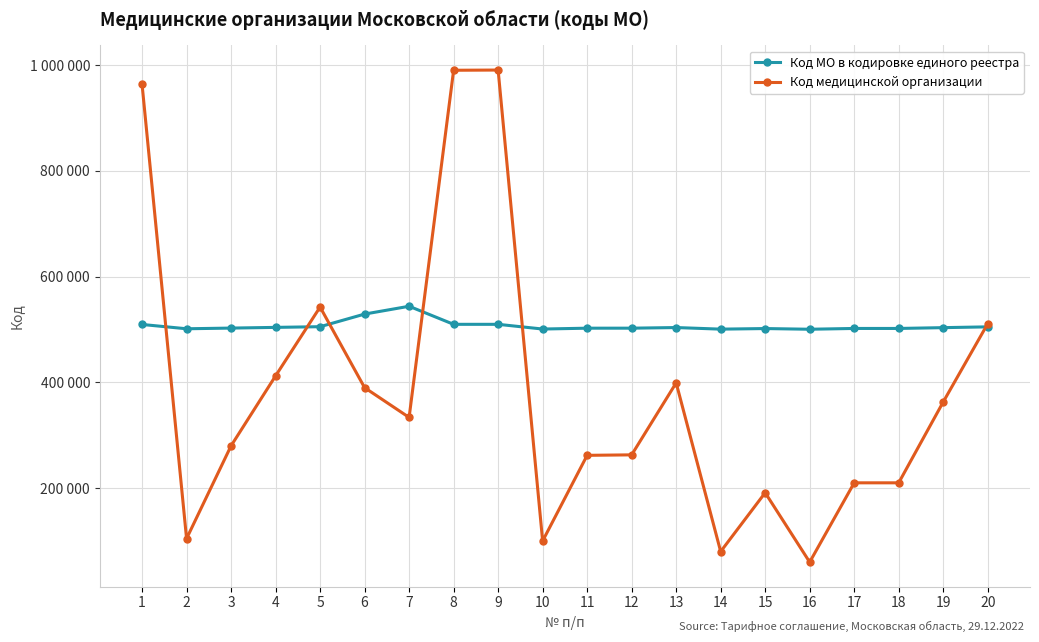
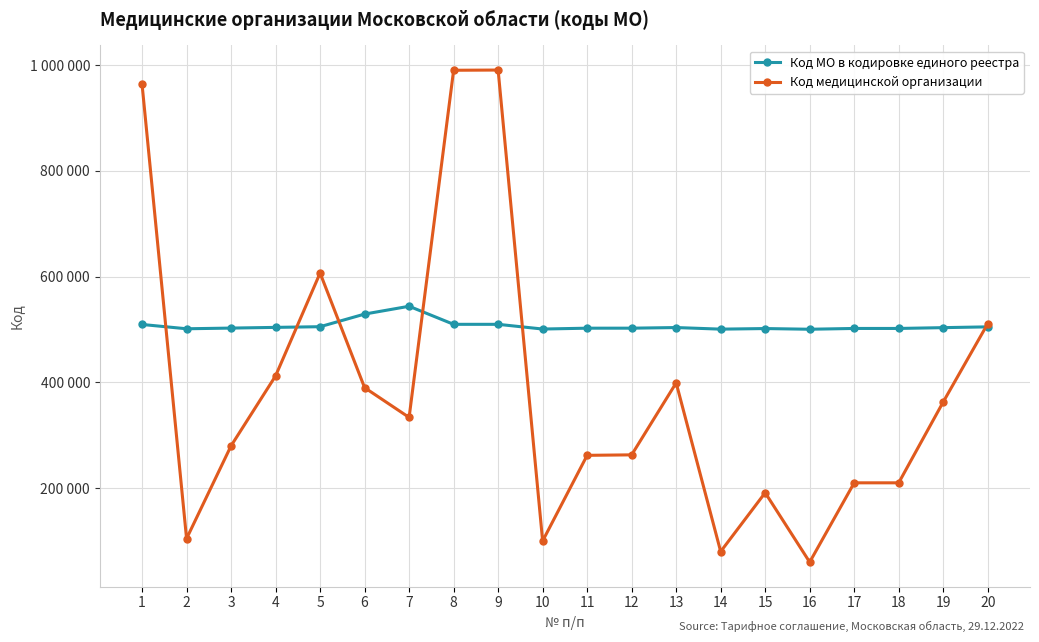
Код медицинской организации, 5: 540000 -> 610000
